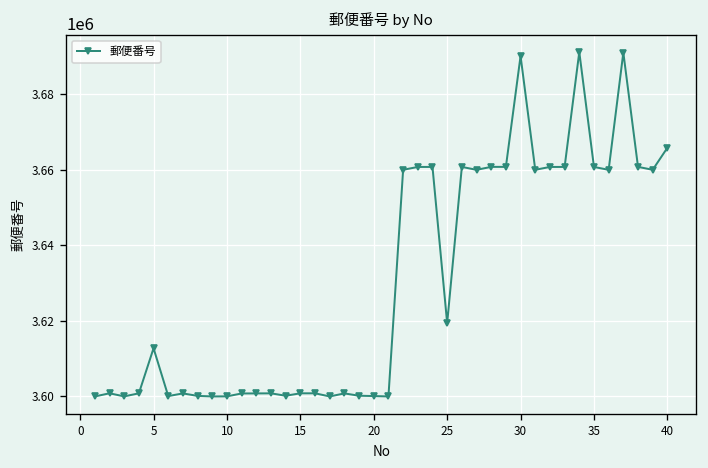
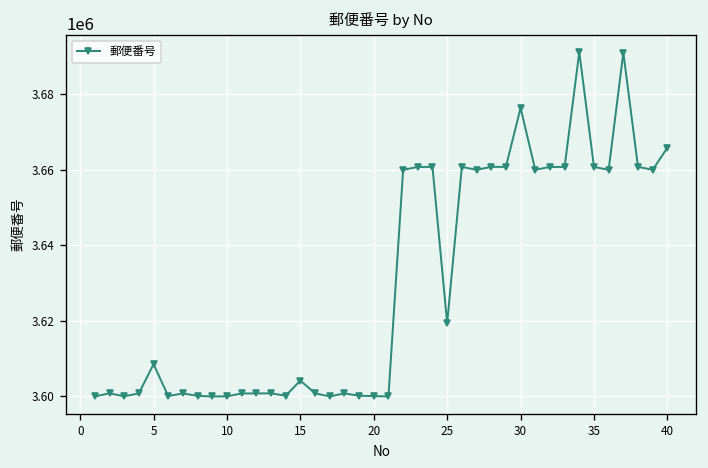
5: 3613000 -> 3609000
15: 3601000 -> 3604000
30: 3690000 -> 3676000
